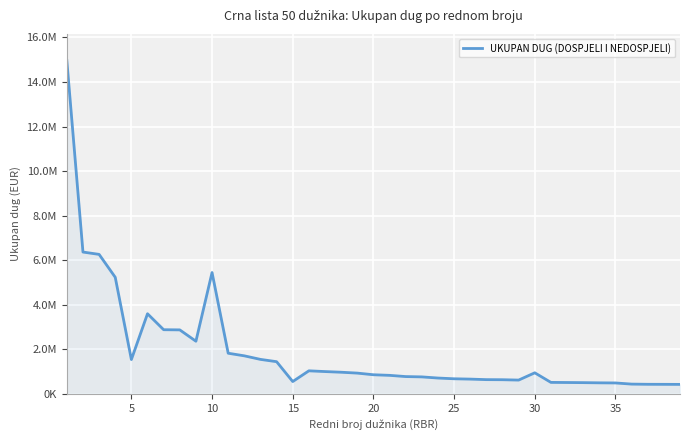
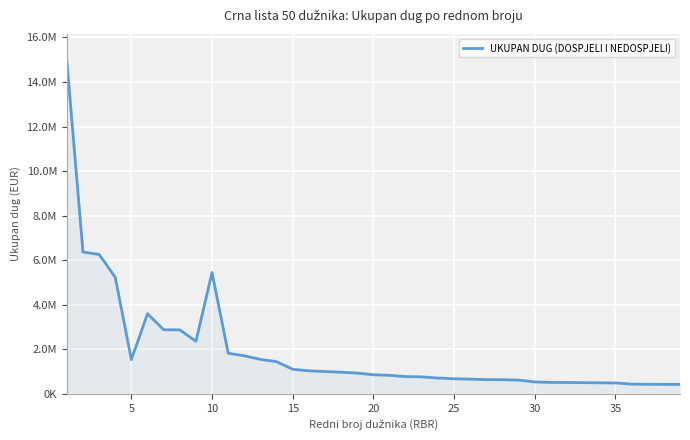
15: 600000 -> 1100000
30: 900000 -> 500000
